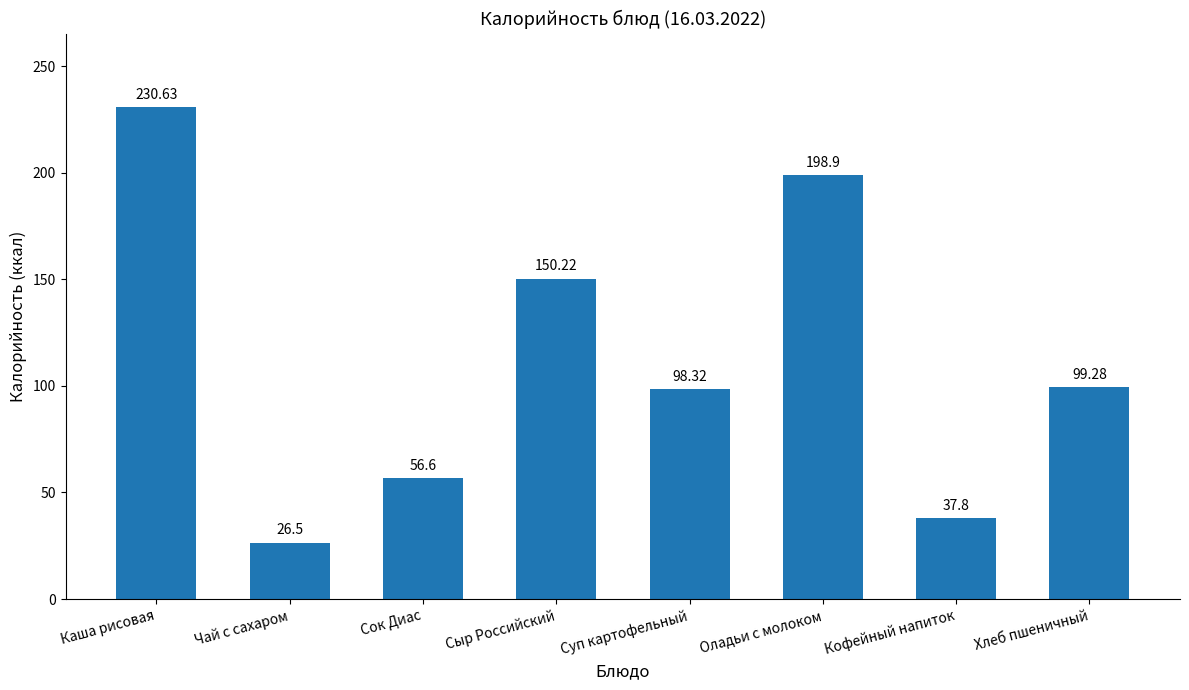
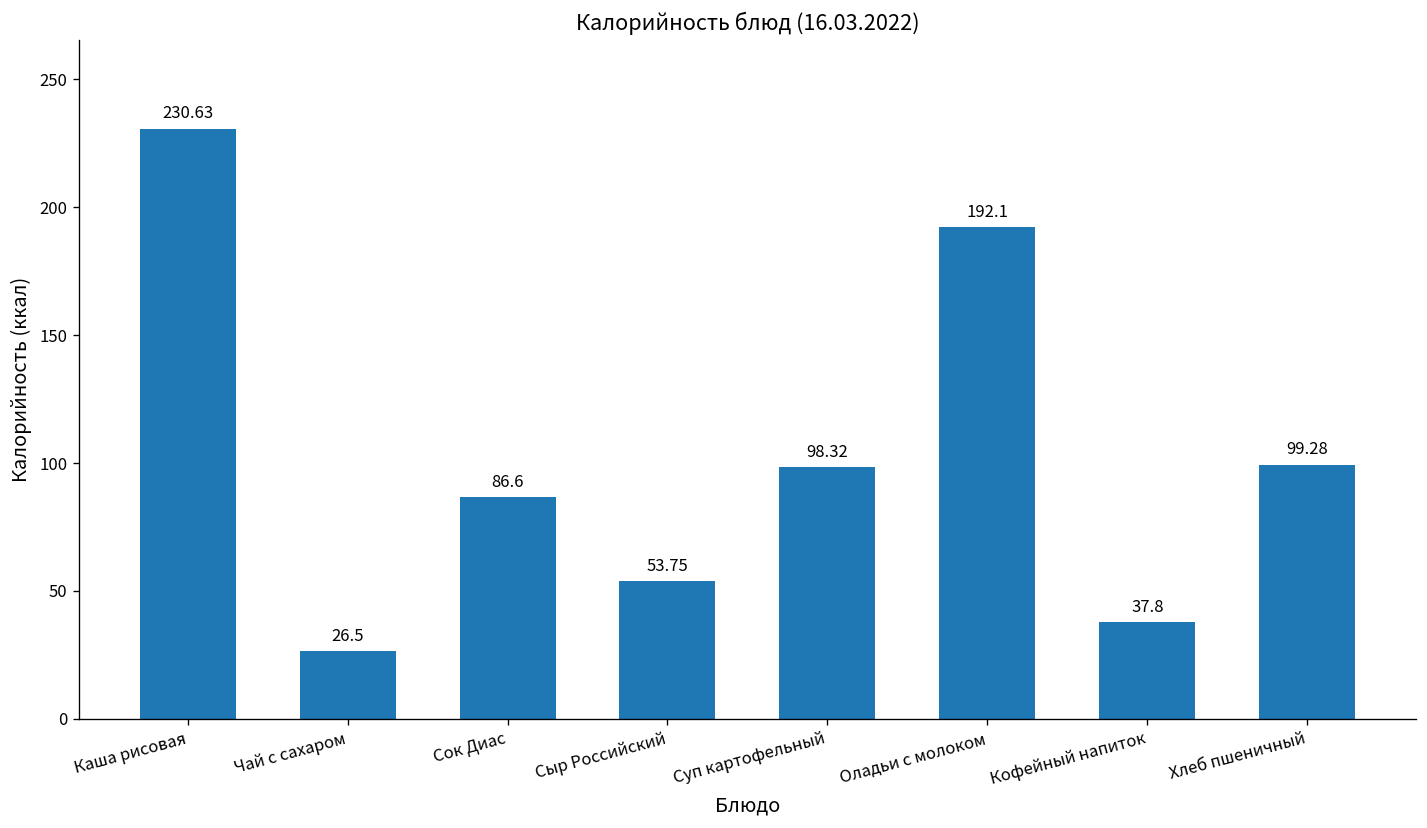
Сок Диас: 56.6 -> 86.6
Сыр Российский: 150.22 -> 53.75
Оладьи с молоком: 198.9 -> 192.1
